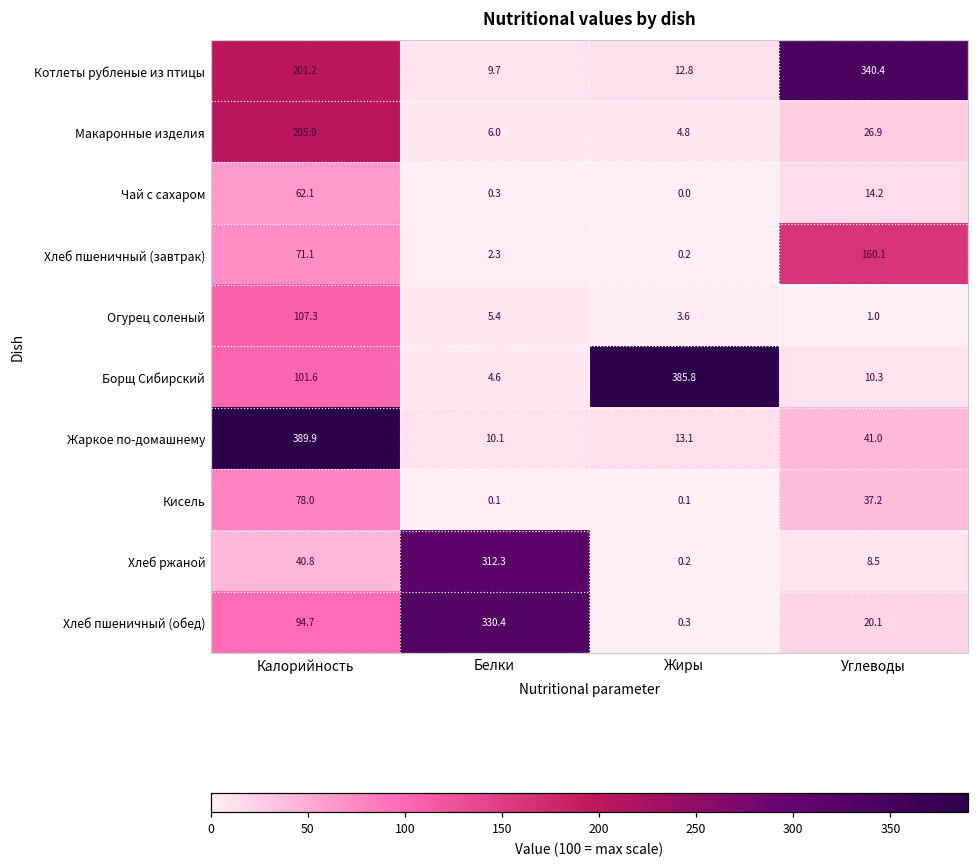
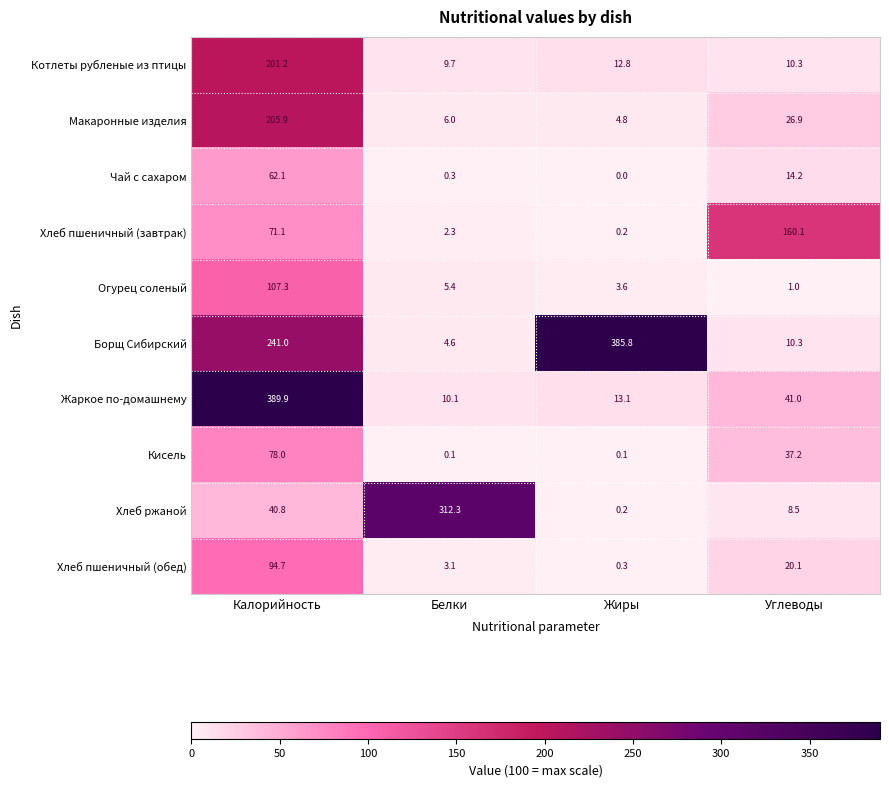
Котлеты рубленые из птицы, Углеводы: 340.4 -> 10.3
Борщ Сибирский, Калорийность: 101.6 -> 241.0
Хлеб пшеничный (обед), Белки: 330.4 -> 3.1
